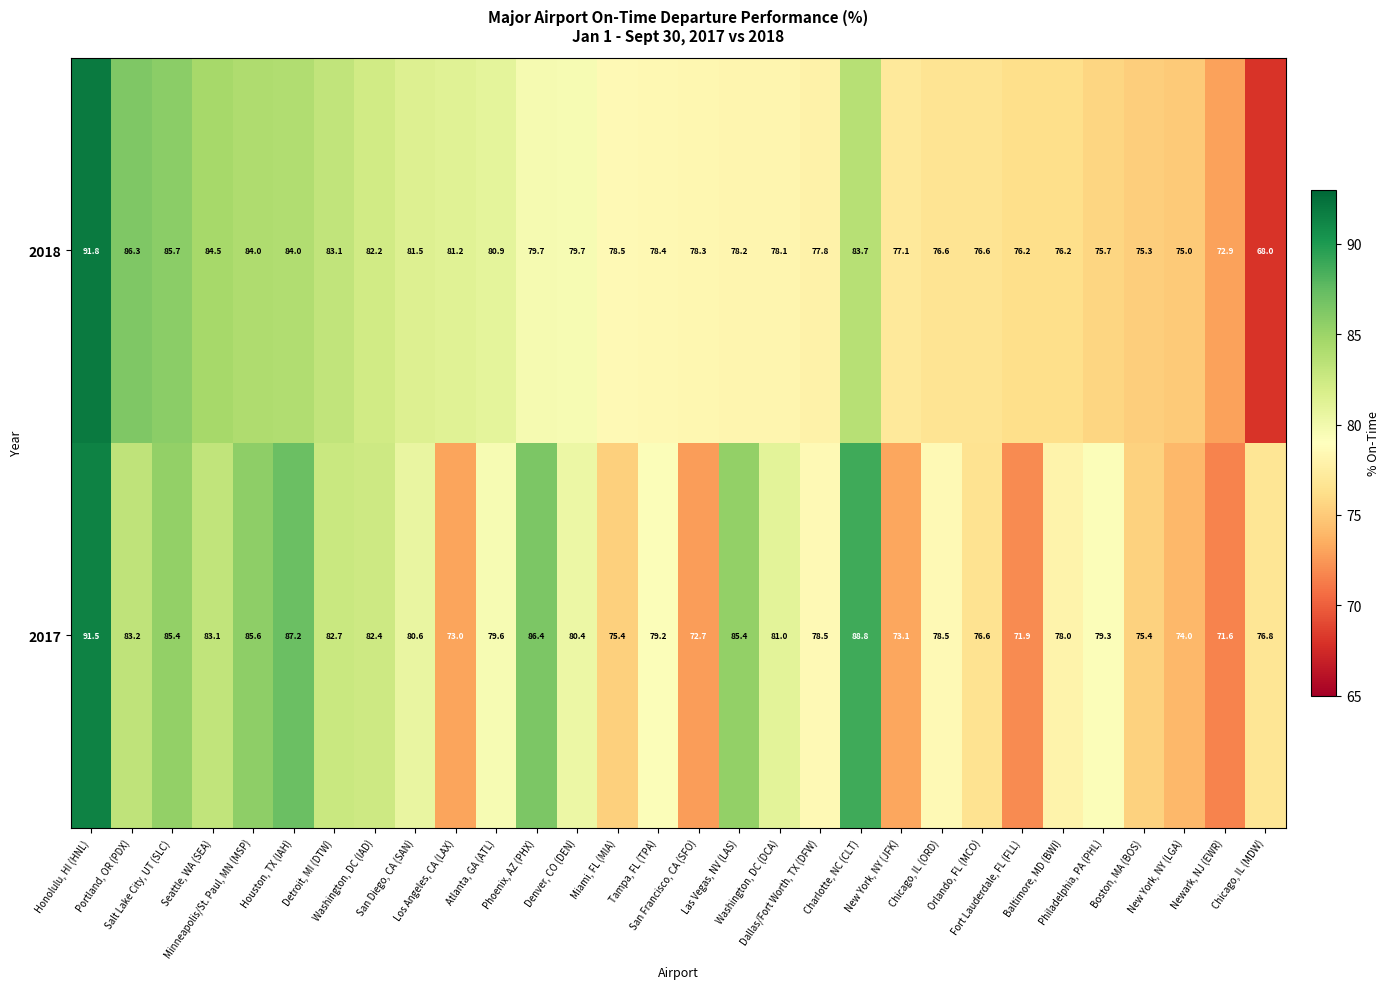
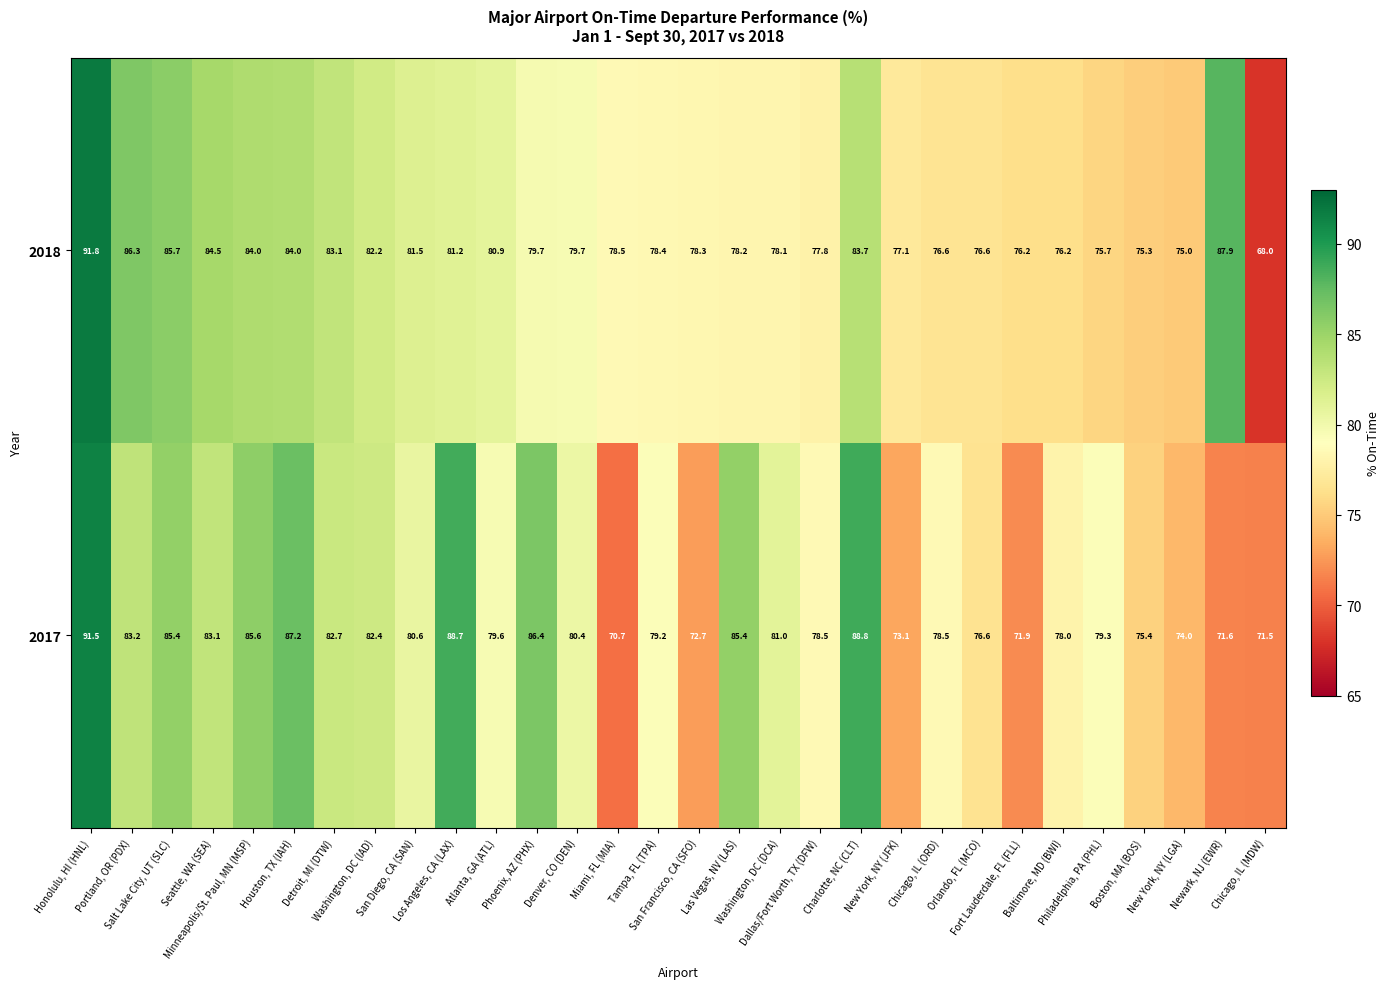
2018, Newark, NJ (EWR): 72.9 -> 87.9
2017, Los Angeles, CA (LAX): 73.0 -> 88.7
2017, Miami, FL (MIA): 75.4 -> 70.7
2017, Chicago, IL (MDW): 76.8 -> 71.5
